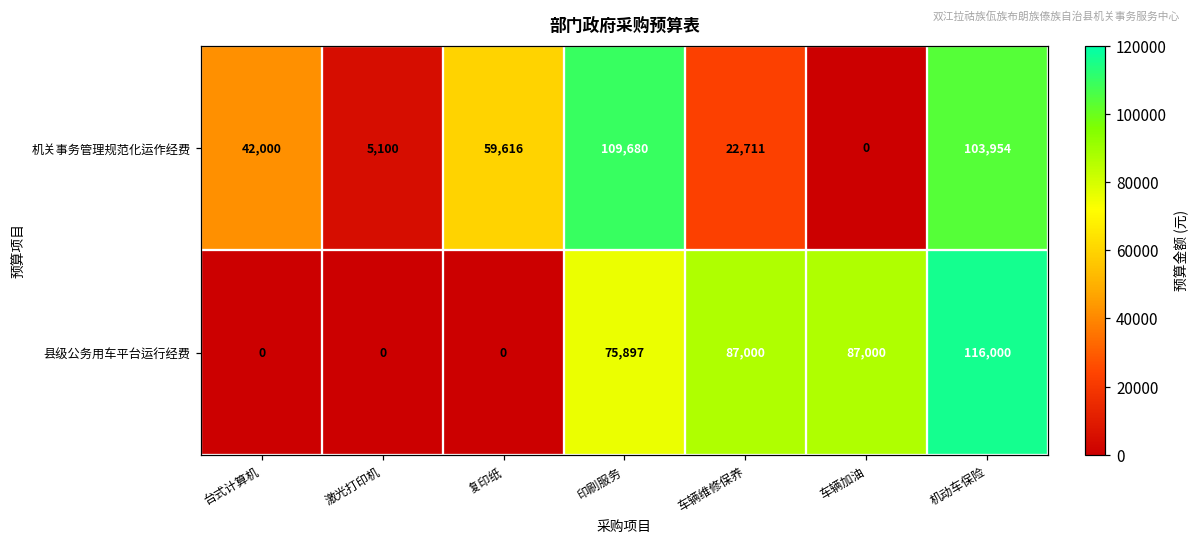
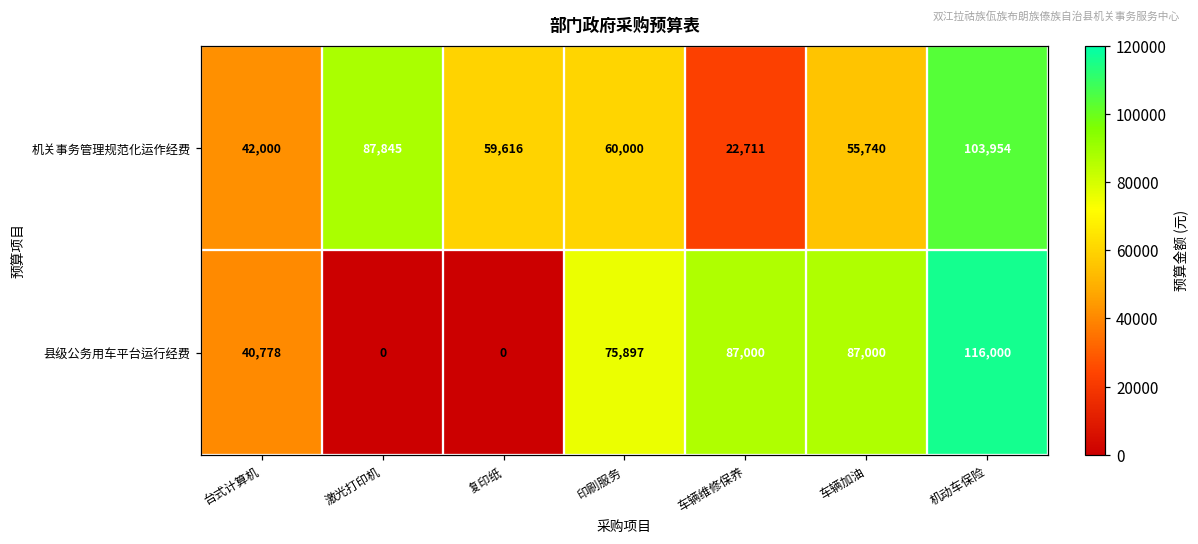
机关事务管理规范化运作经费, 激光打印机: 5,100 -> 87,845
机关事务管理规范化运作经费, 印刷服务: 109,680 -> 60,000
机关事务管理规范化运作经费, 车辆加油: 0 -> 55,740
县级公务用车平台运行经费, 台式计算机: 0 -> 40,778
